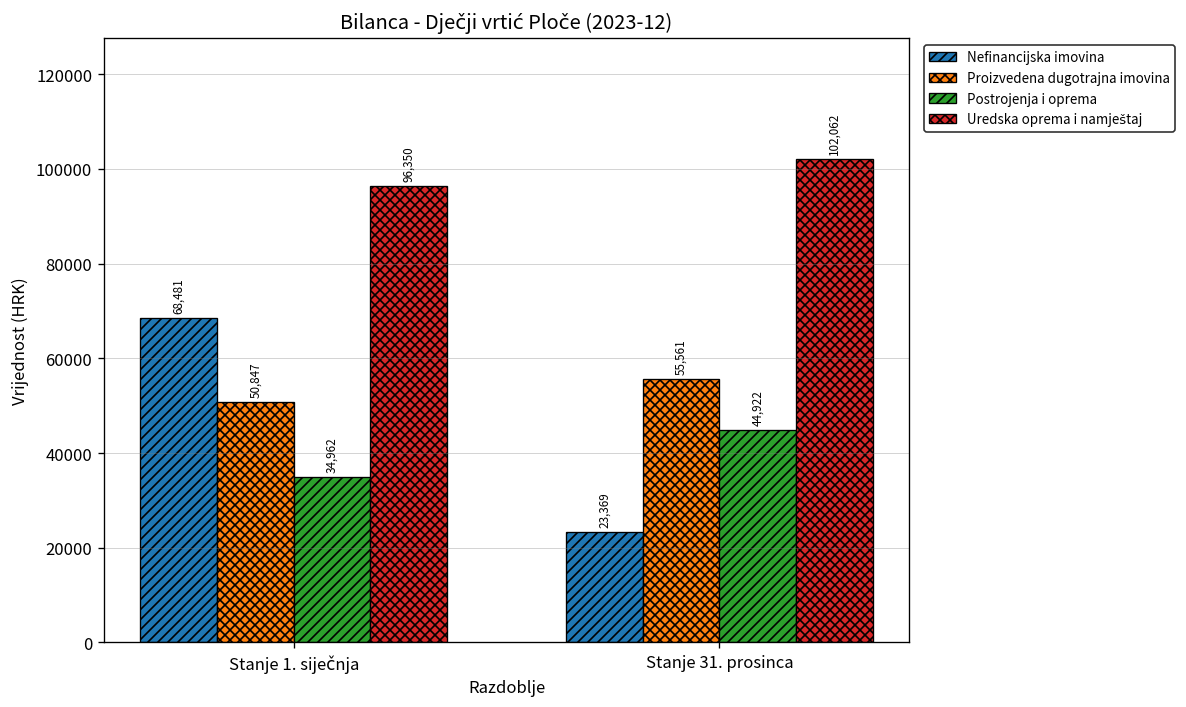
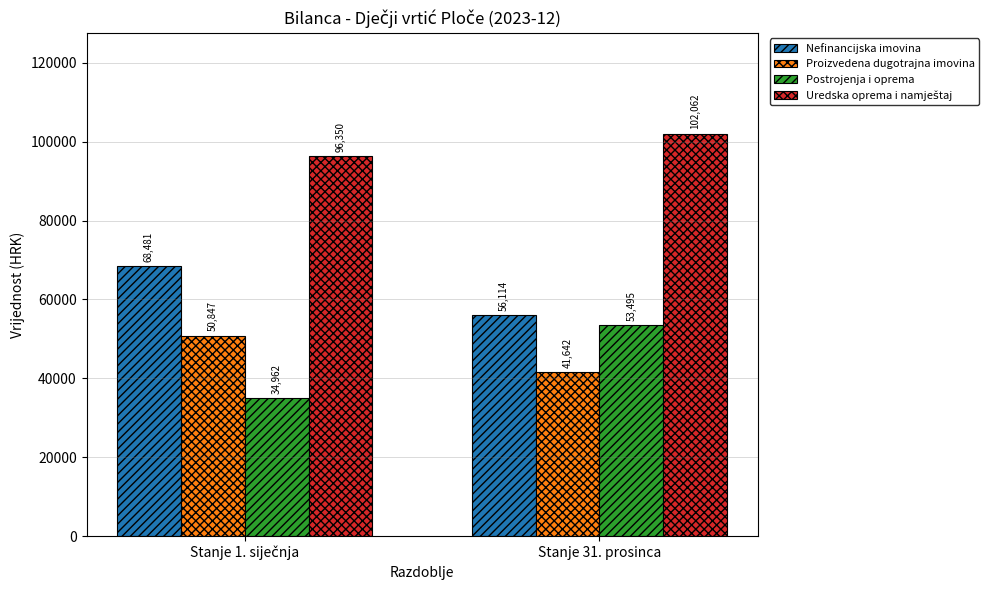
Nefinancijska imovina, Stanje 31. prosinca: 23,369 -> 56,114
Proizvedena dugotrajna imovina, Stanje 31. prosinca: 55,561 -> 41,642
Postrojenja i oprema, Stanje 31. prosinca: 44,922 -> 53,495
